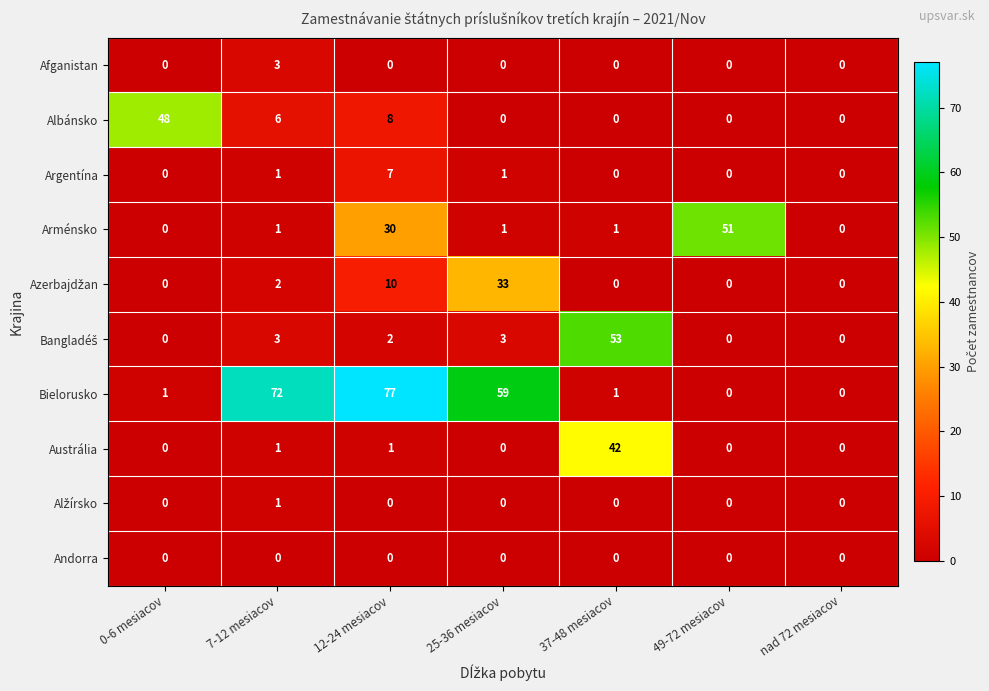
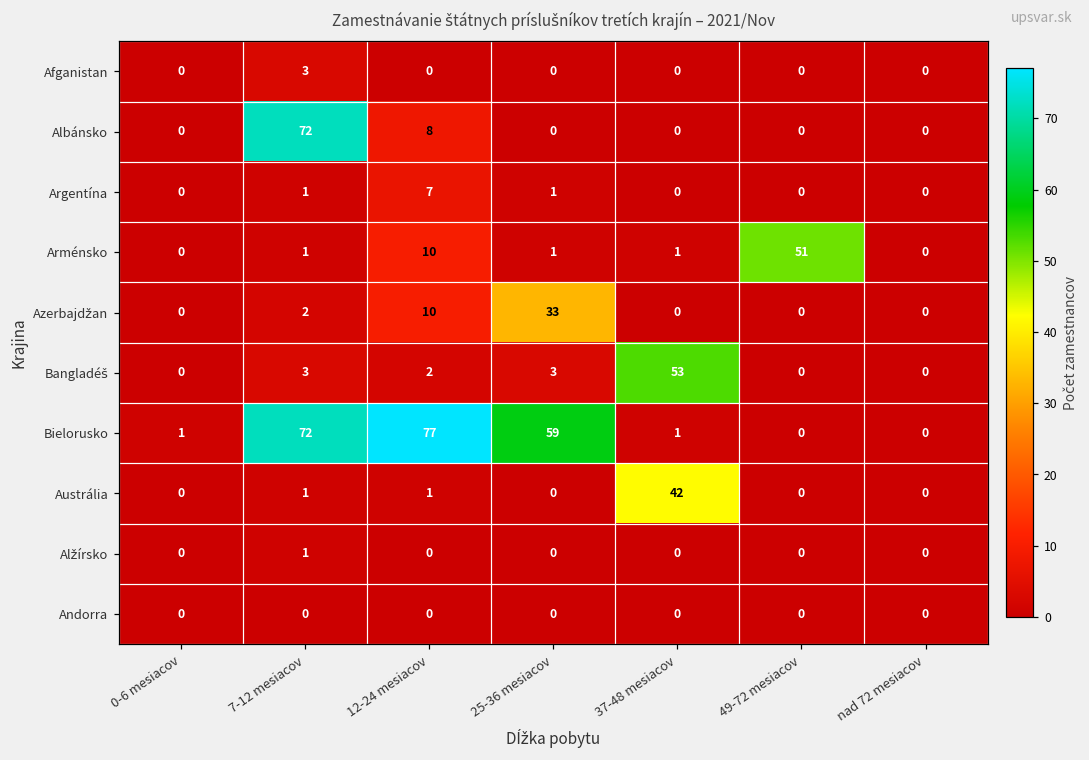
Albánsko, 0-6 mesiacov: 48 -> 0
Albánsko, 7-12 mesiacov: 6 -> 72
Arménsko, 12-24 mesiacov: 30 -> 10
